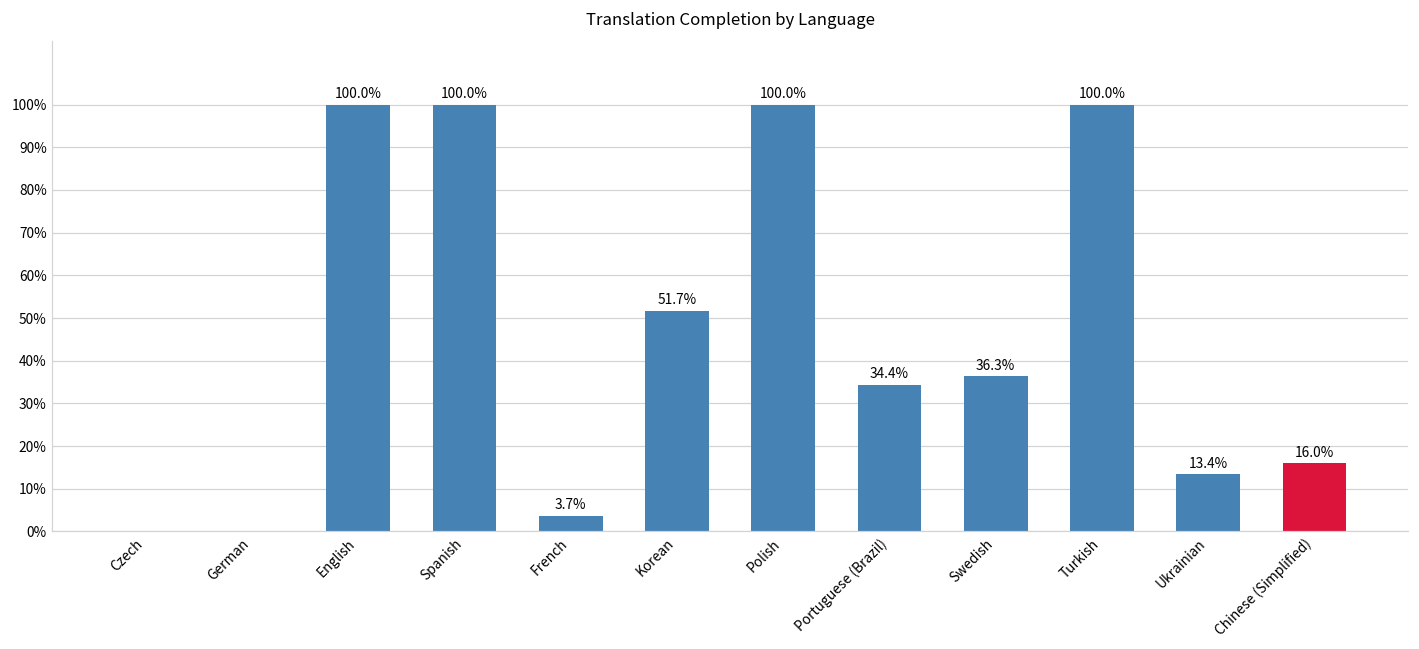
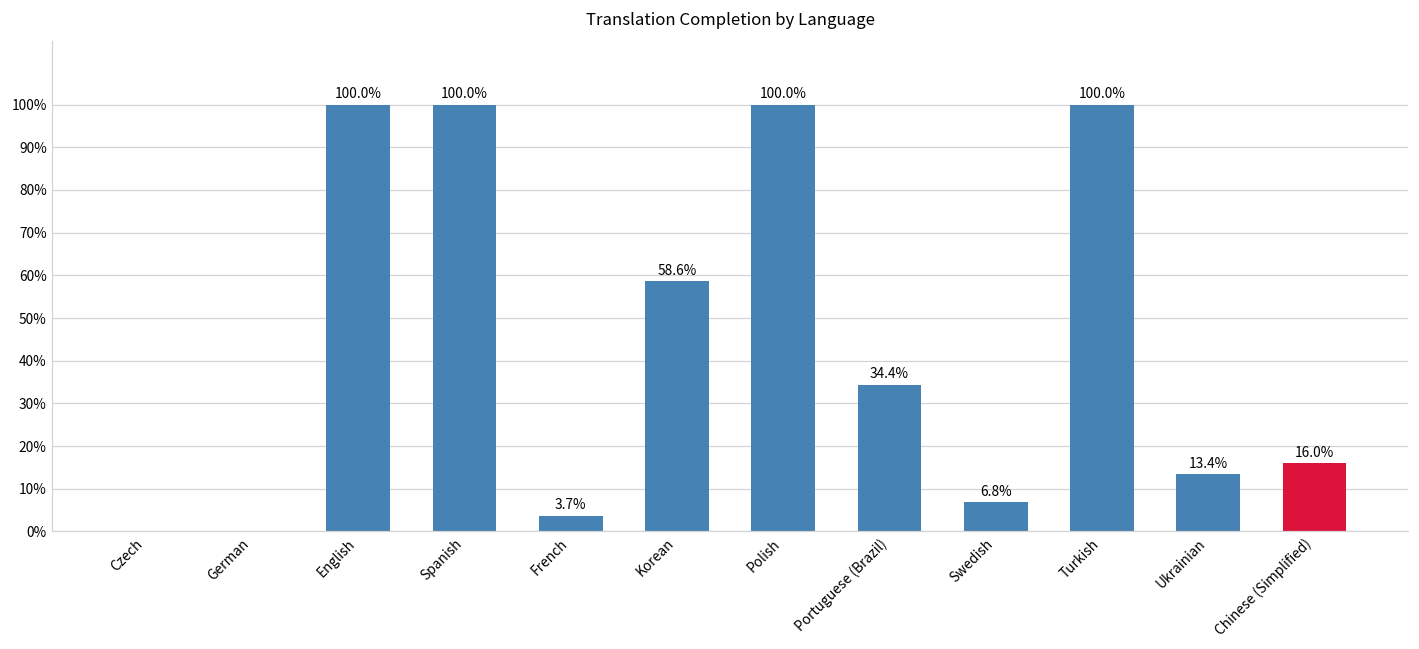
Korean: 51.7% -> 58.6%
Swedish: 36.3% -> 6.8%
